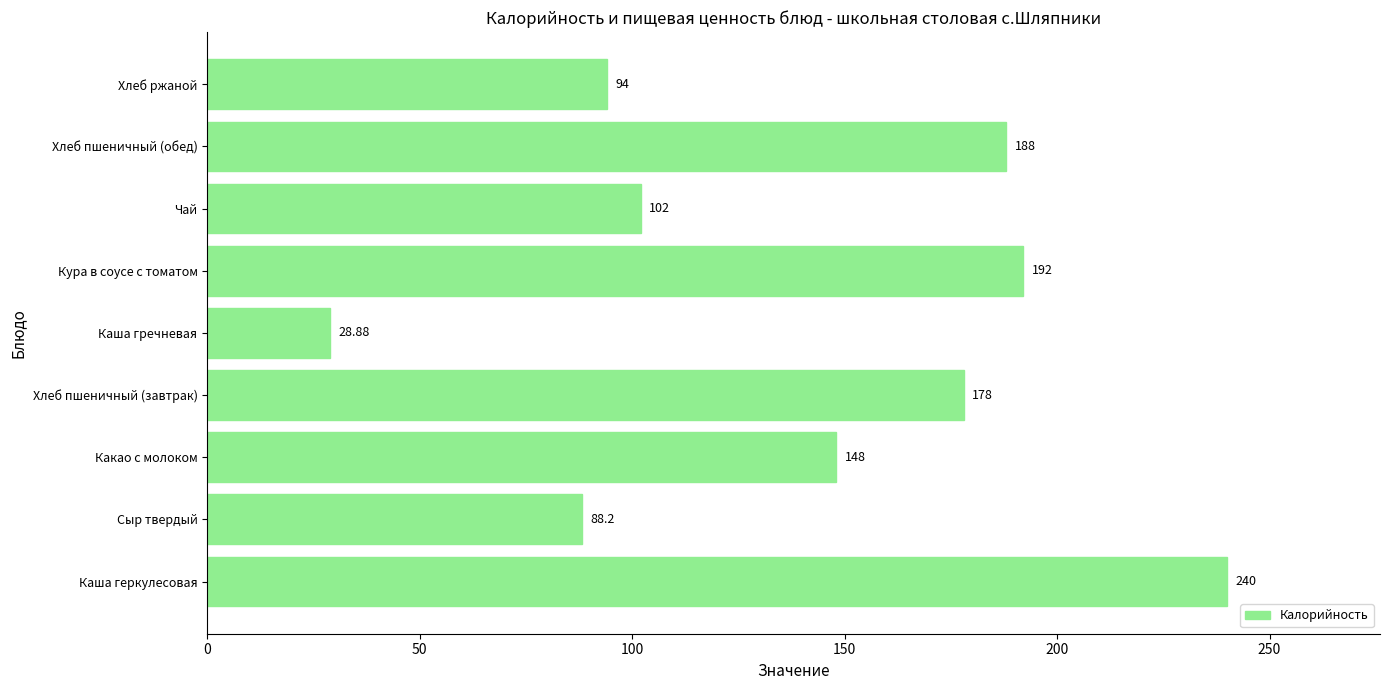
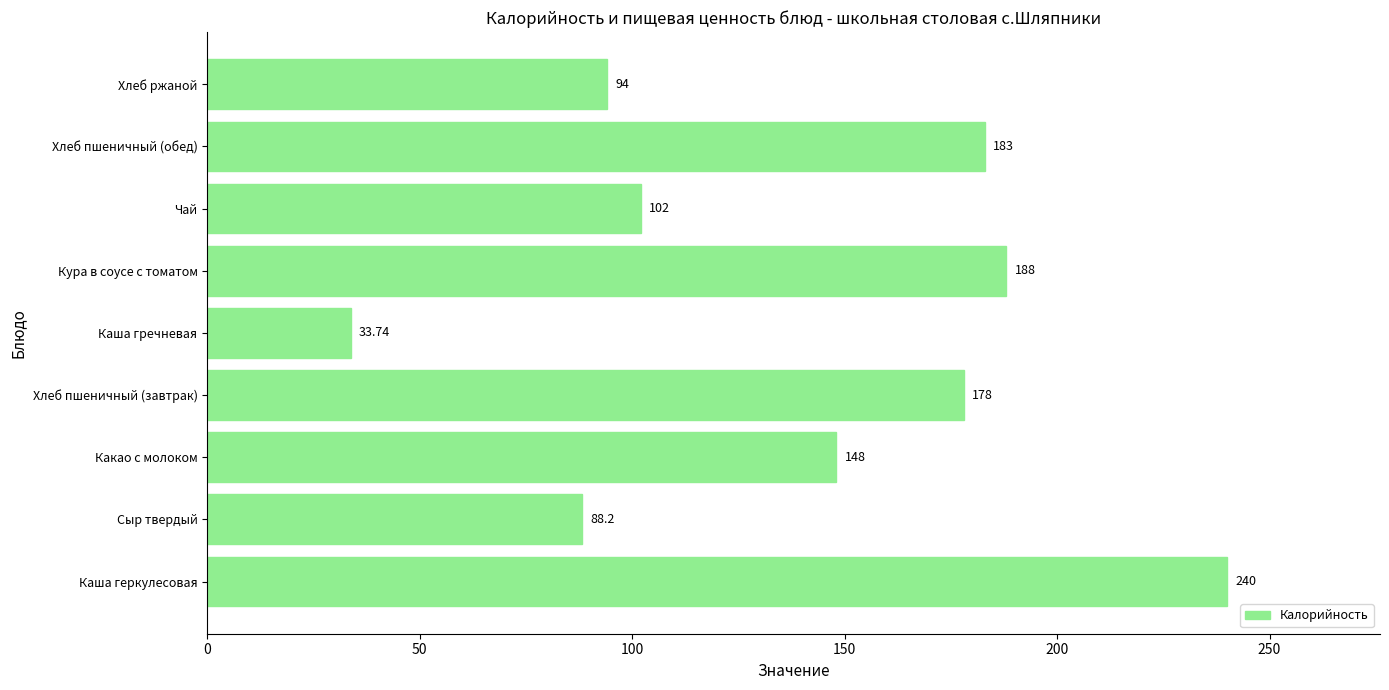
Хлеб пшеничный (обед): 188 -> 183
Кура в соусе с томатом: 192 -> 188
Каша гречневая: 28.88 -> 33.74
